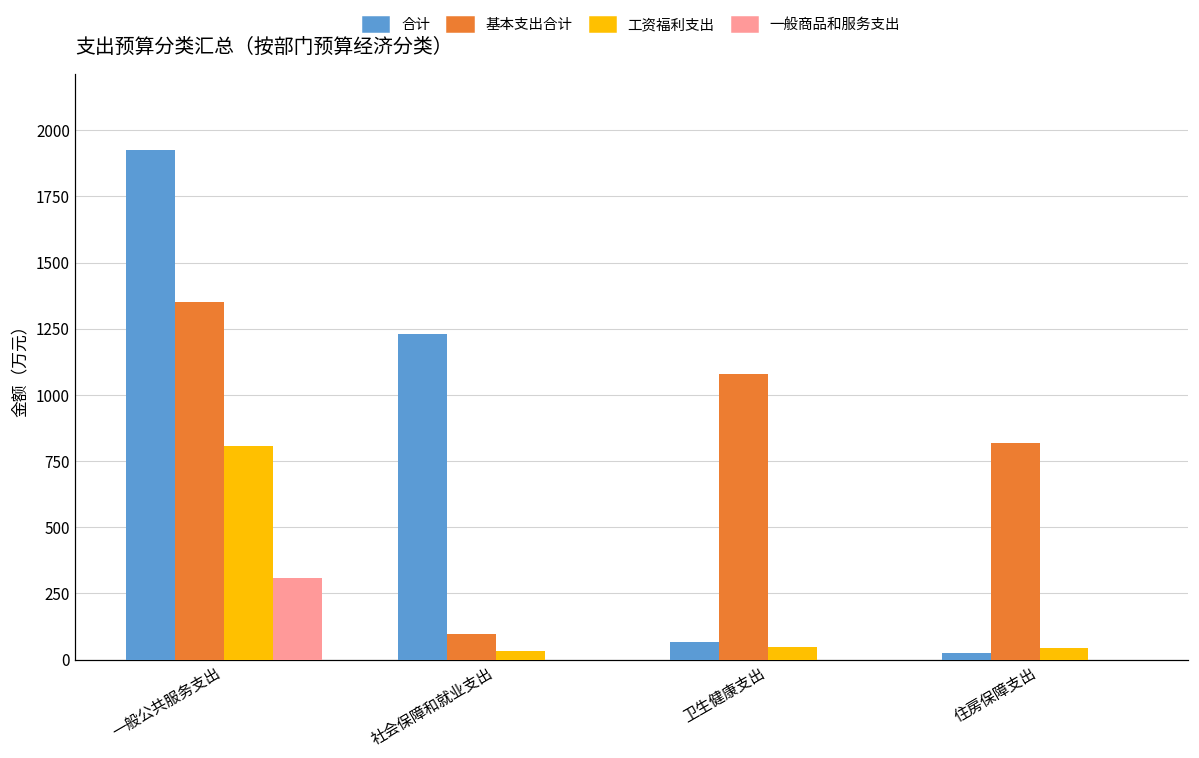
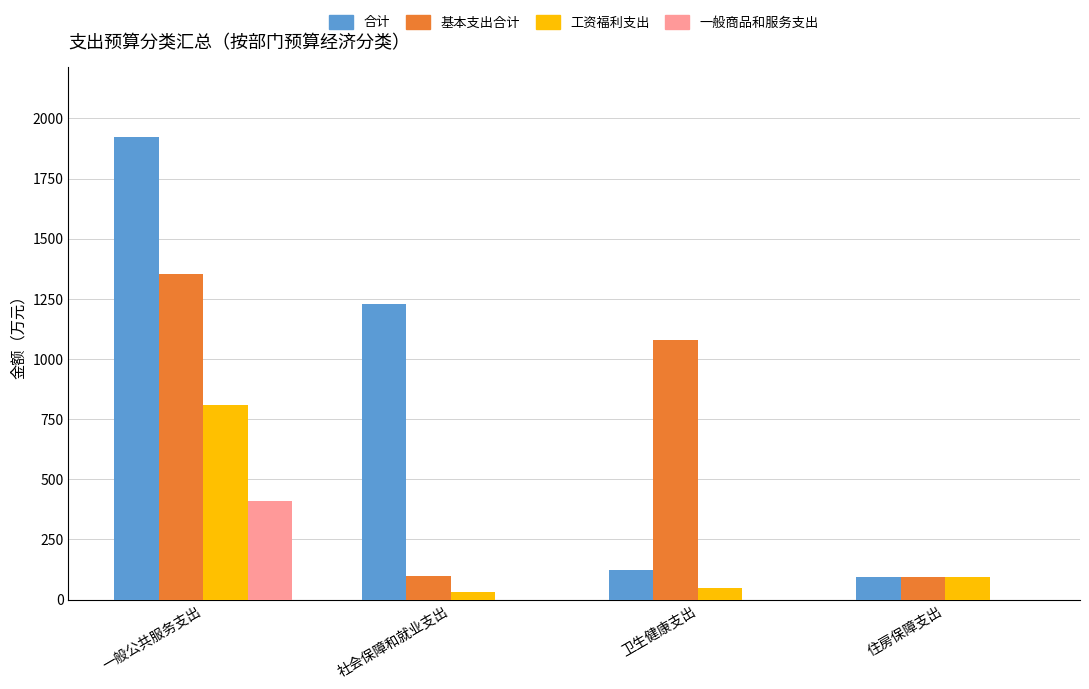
一般商品和服务支出, 一般公共服务支出: 310 -> 410
合计, 卫生健康支出: 70 -> 120
合计, 住房保障支出: 30 -> 90
基本支出合计, 住房保障支出: 820 -> 90
工资福利支出, 住房保障支出: 40 -> 90
